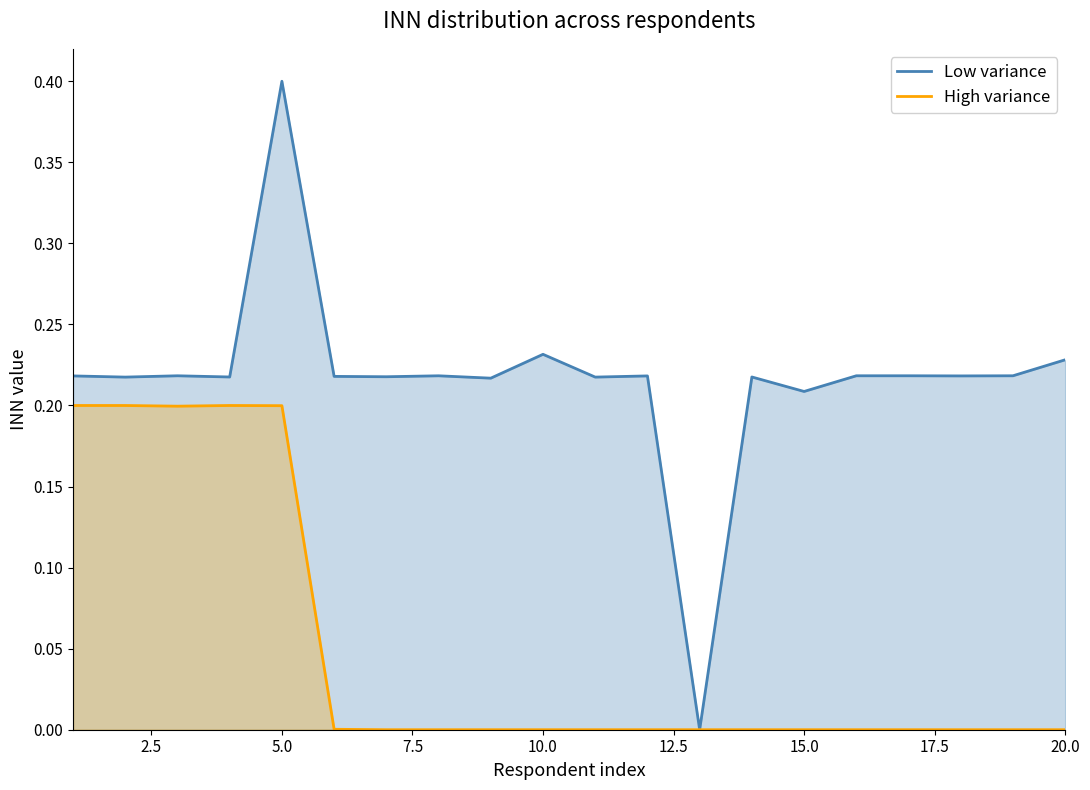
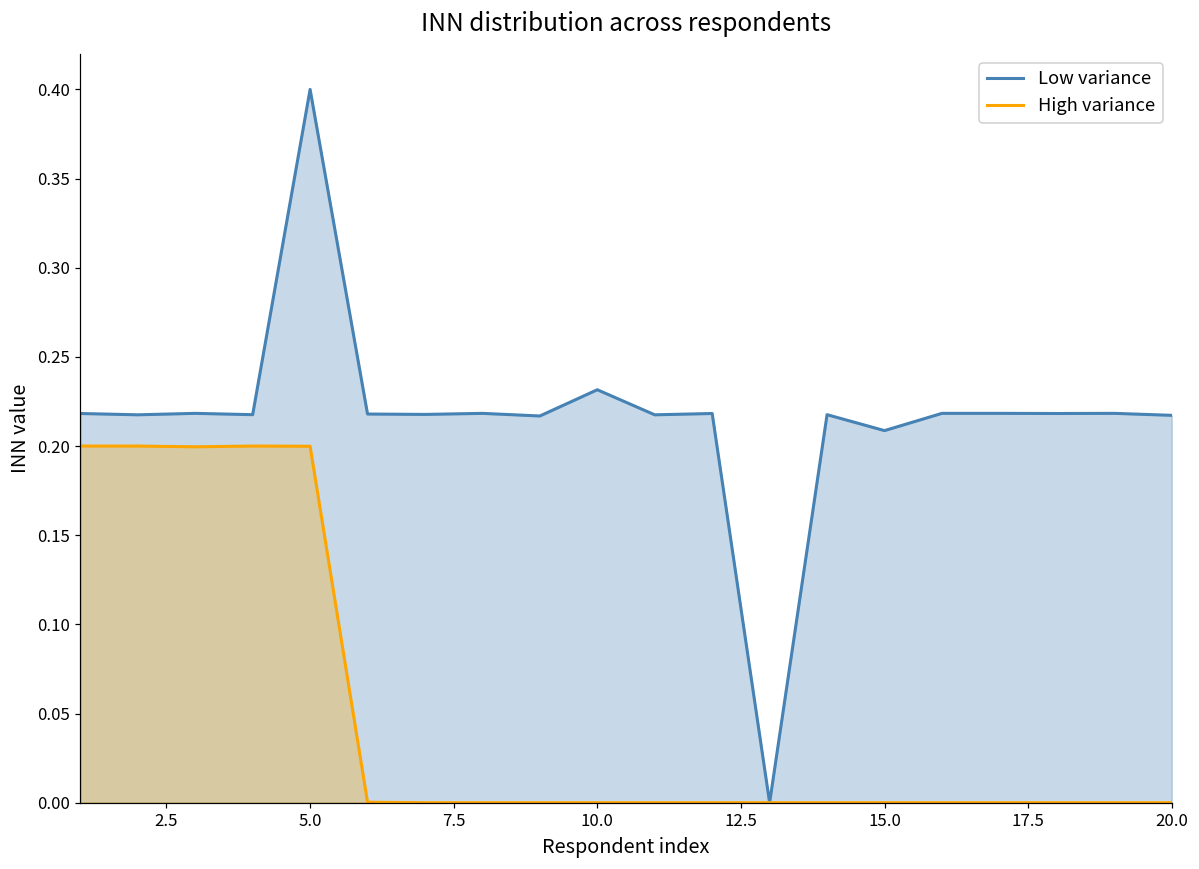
Low variance, 20.0: 0.228 -> 0.217
